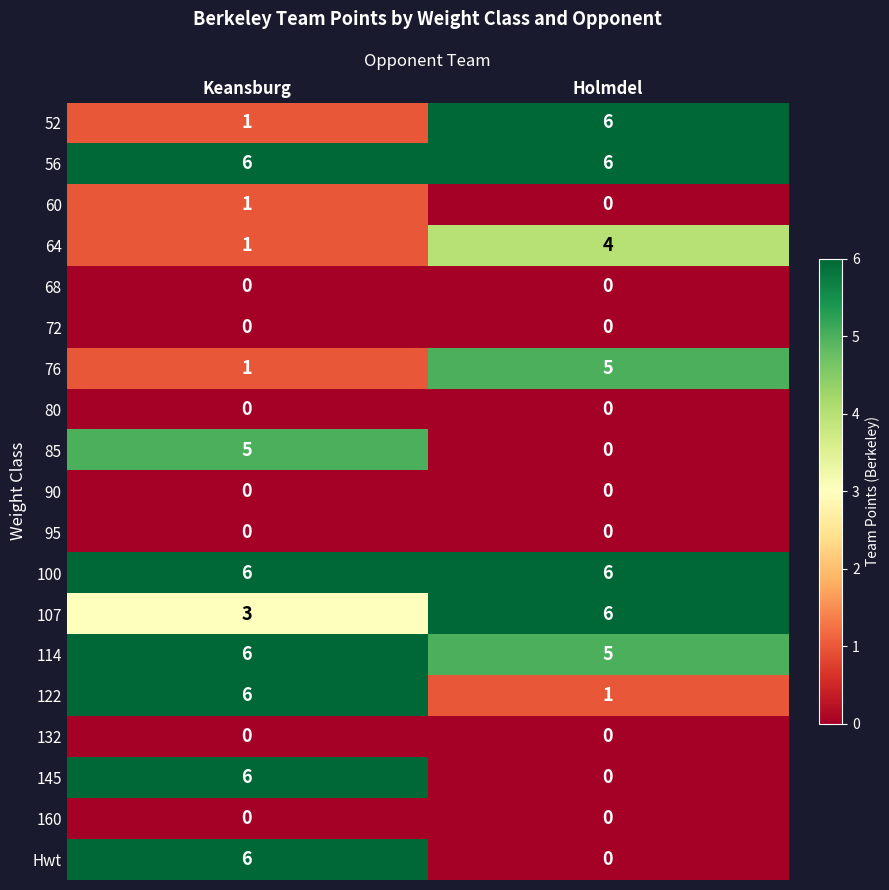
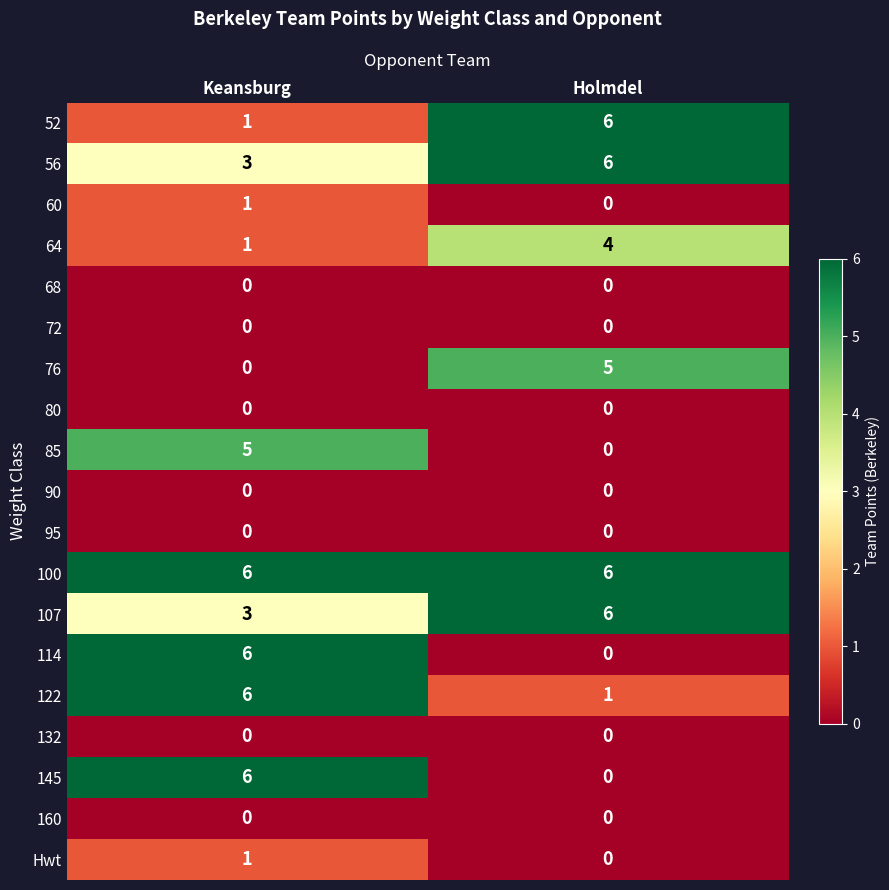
56, Keansburg: 6 -> 3
76, Keansburg: 1 -> 0
114, Holmdel: 5 -> 0
Hwt, Keansburg: 6 -> 1
